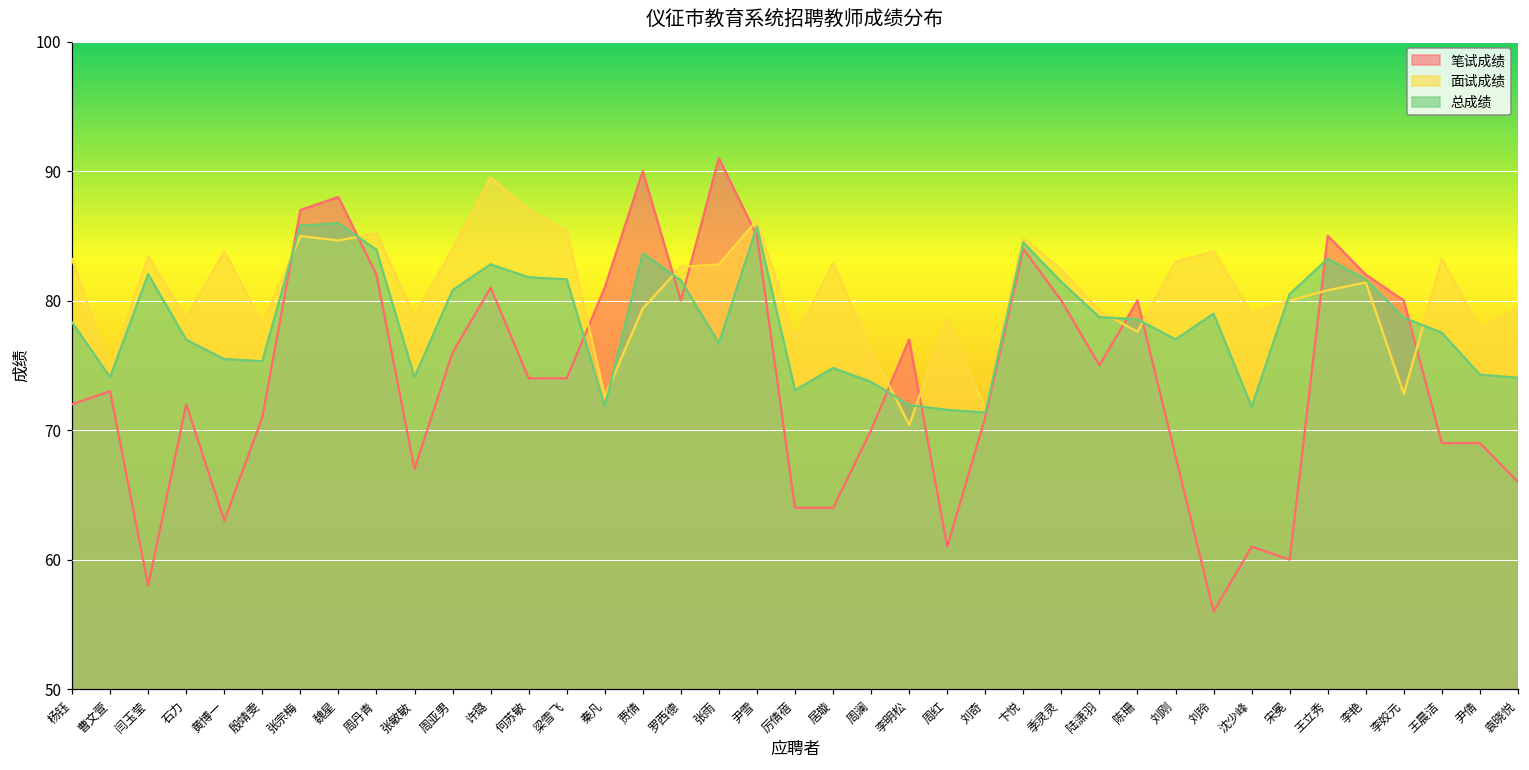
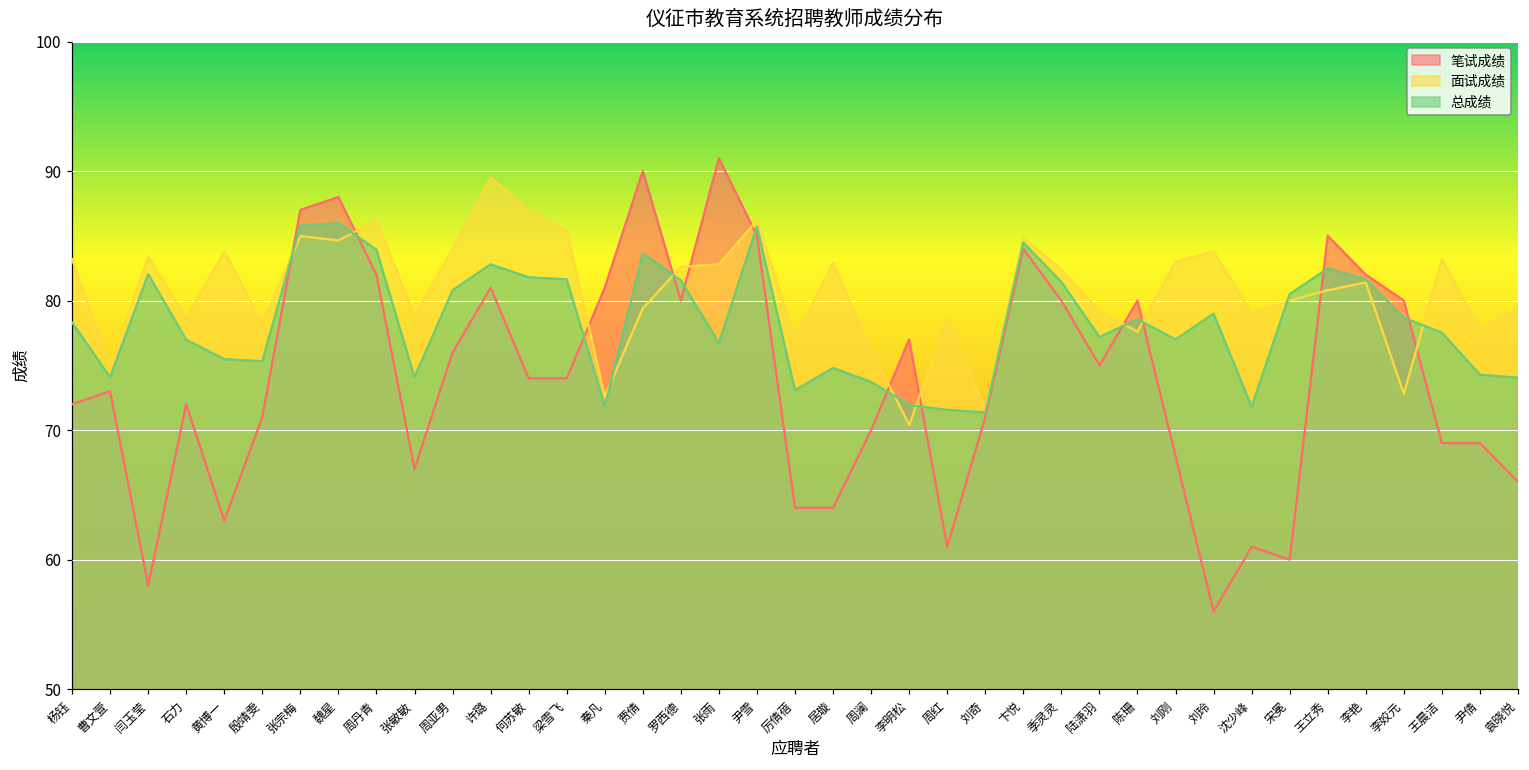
面试成绩, 周丹青: 85.2 -> 86.2
总成绩, 陆潇羽: 78.7 -> 77.2
总成绩, 王立秀: 83.2 -> 82.5
